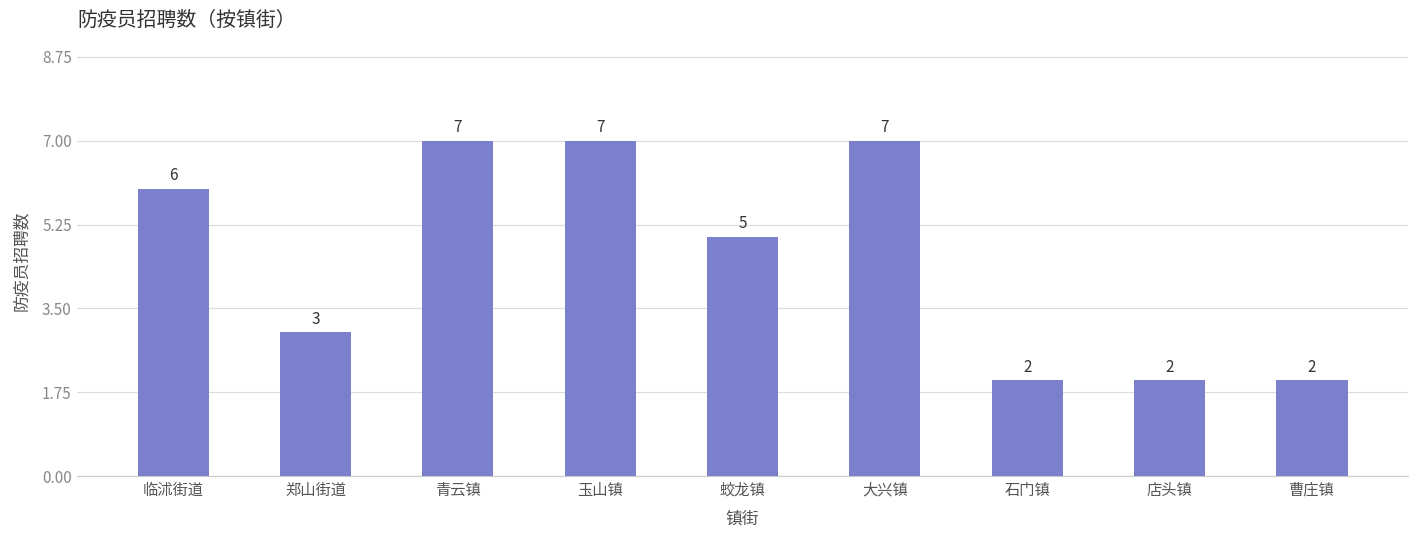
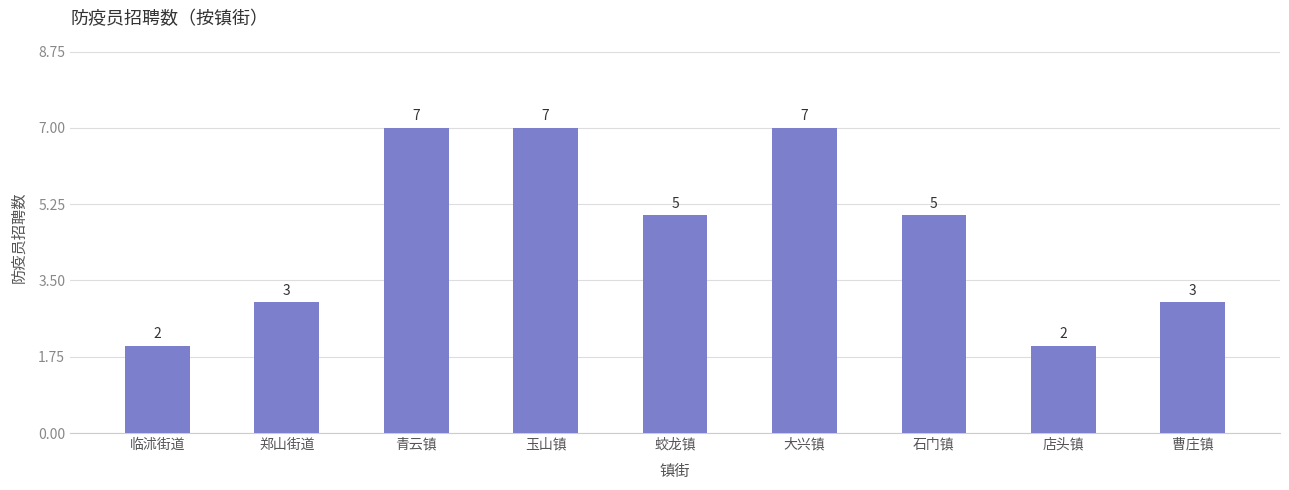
临沭街道: 6 -> 2
石门镇: 2 -> 5
曹庄镇: 2 -> 3
